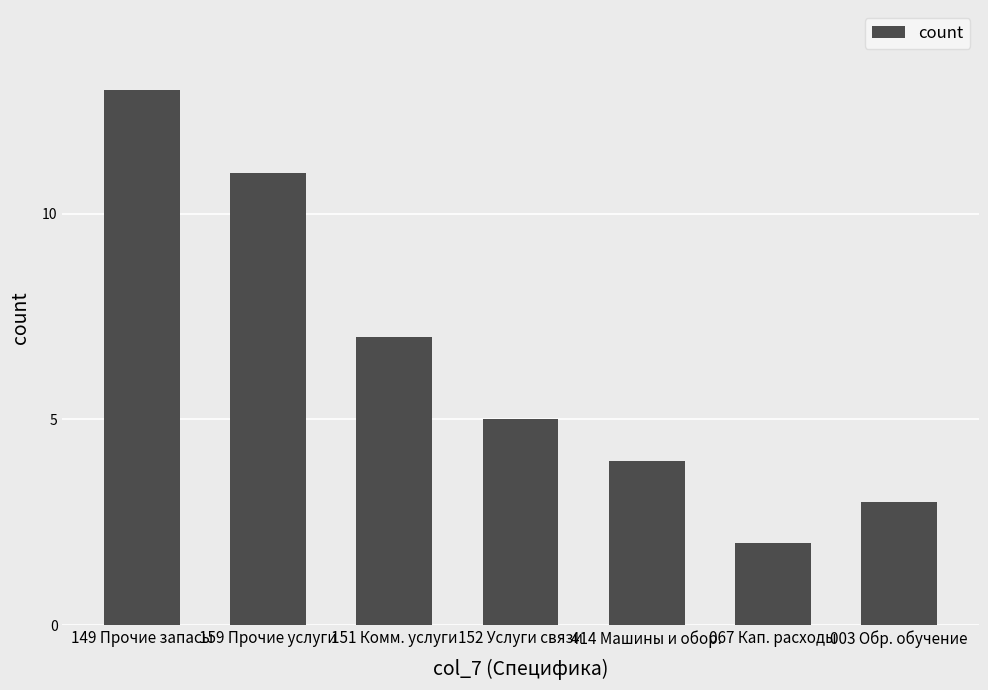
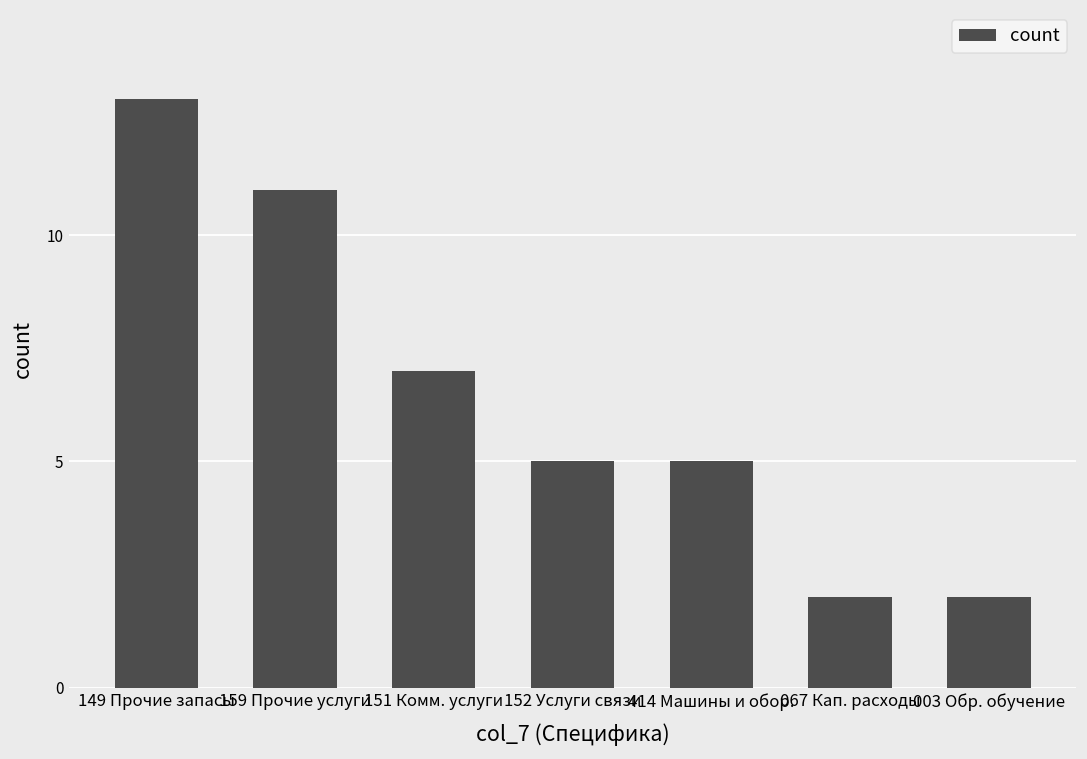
414 Машины и обор.: 4 -> 5
003 Обр. обучение: 3 -> 2
